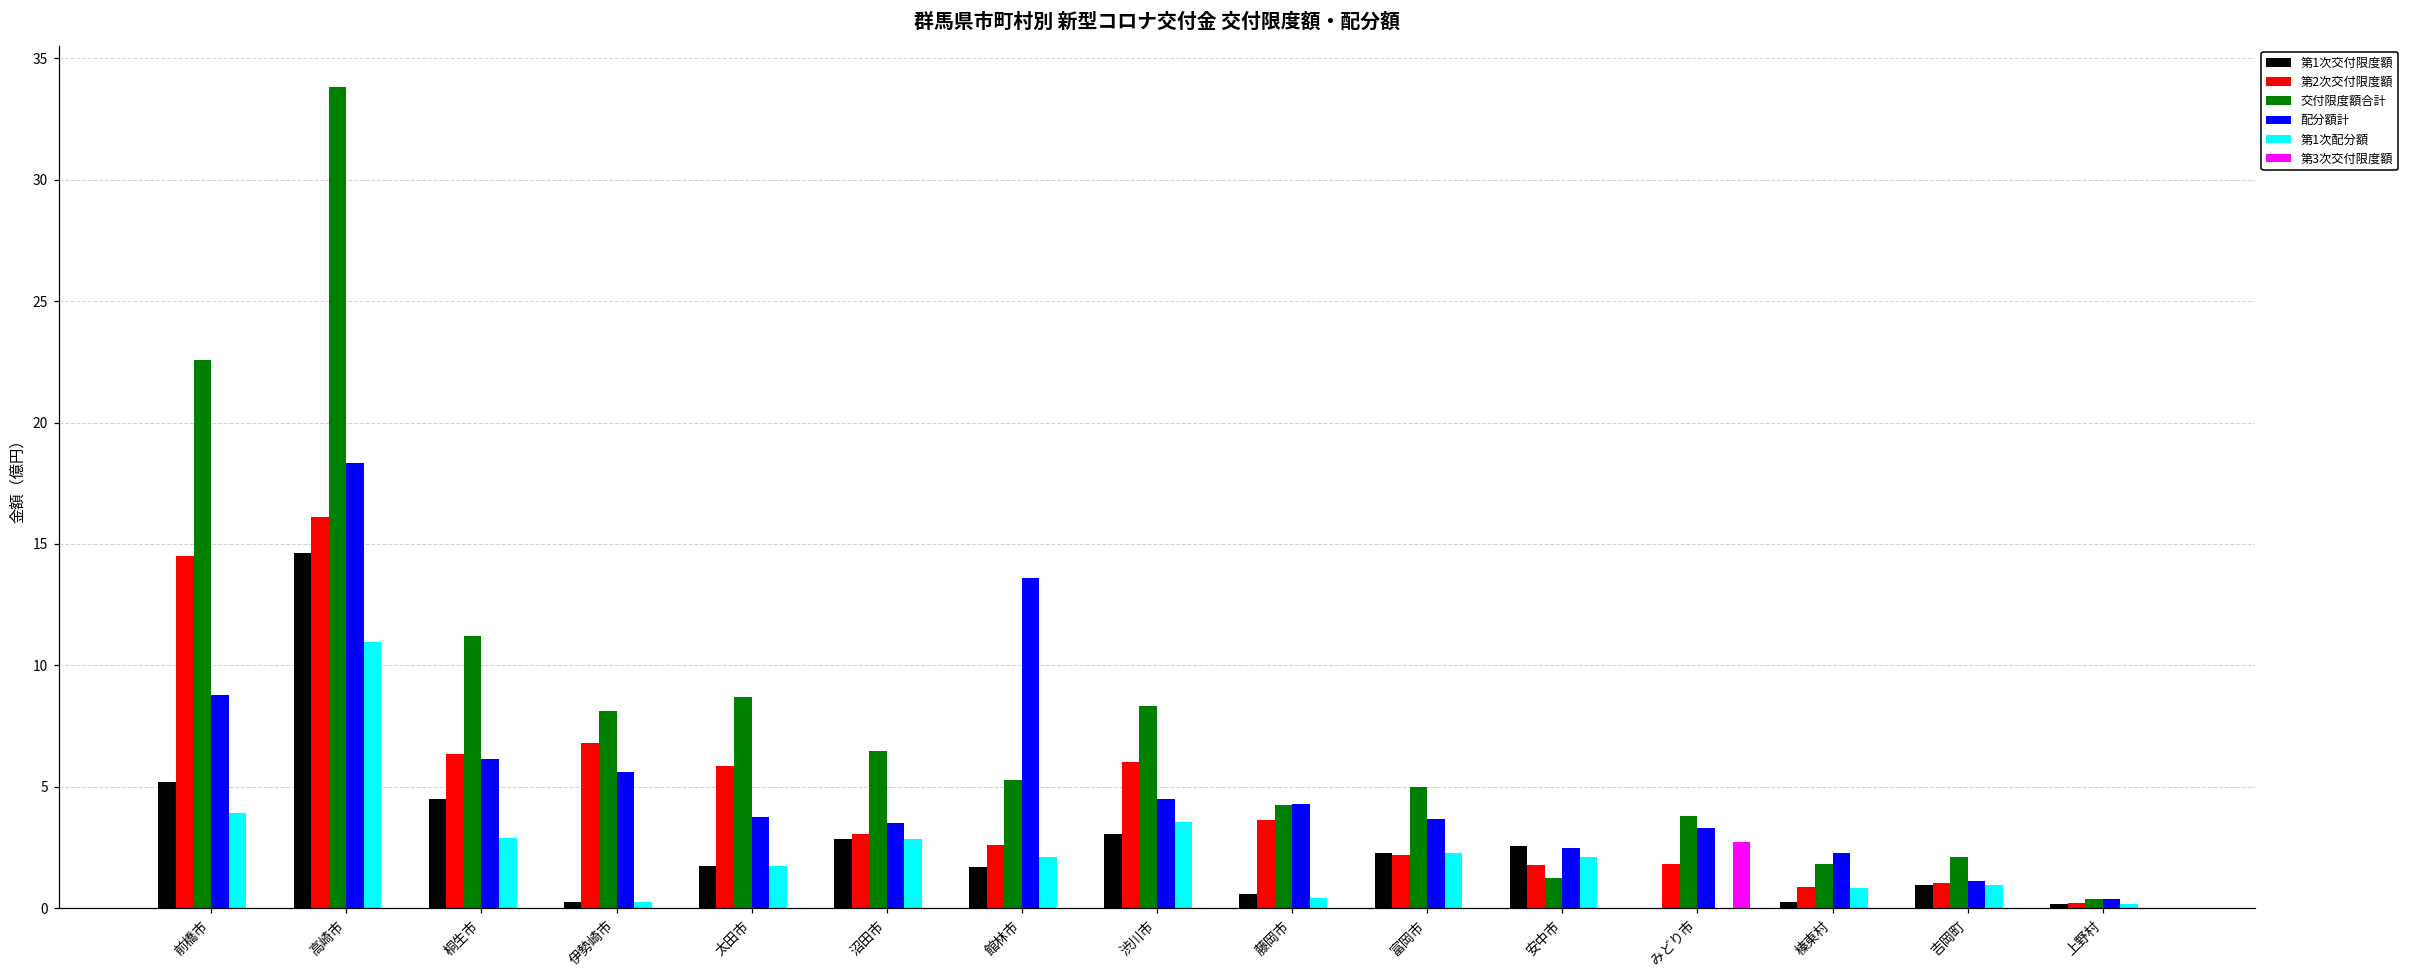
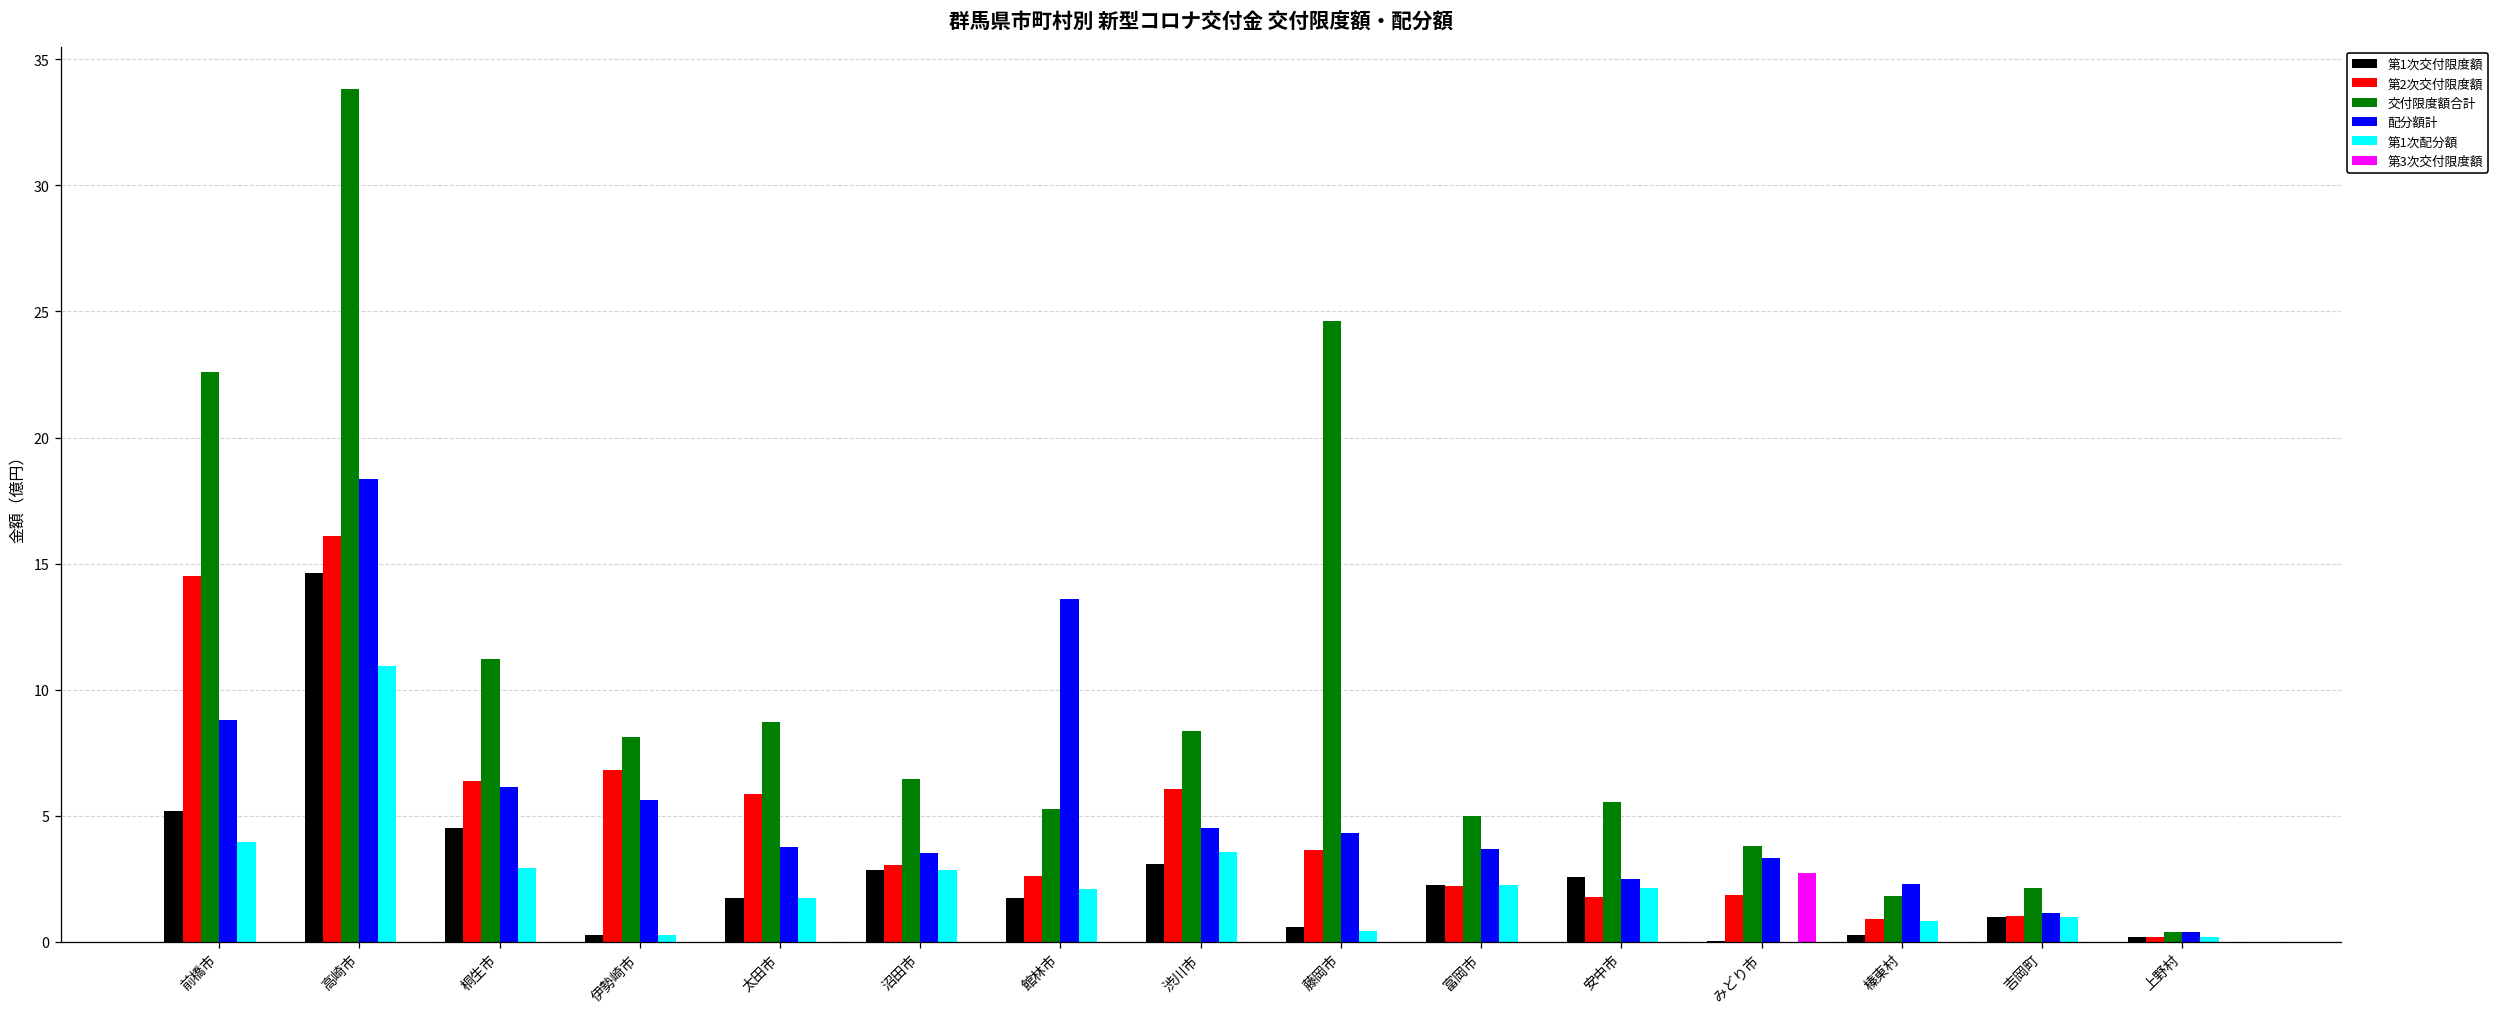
交付限度額合計, 藤岡市: 4.2 -> 24.6
交付限度額合計, 安中市: 1.2 -> 5.5
